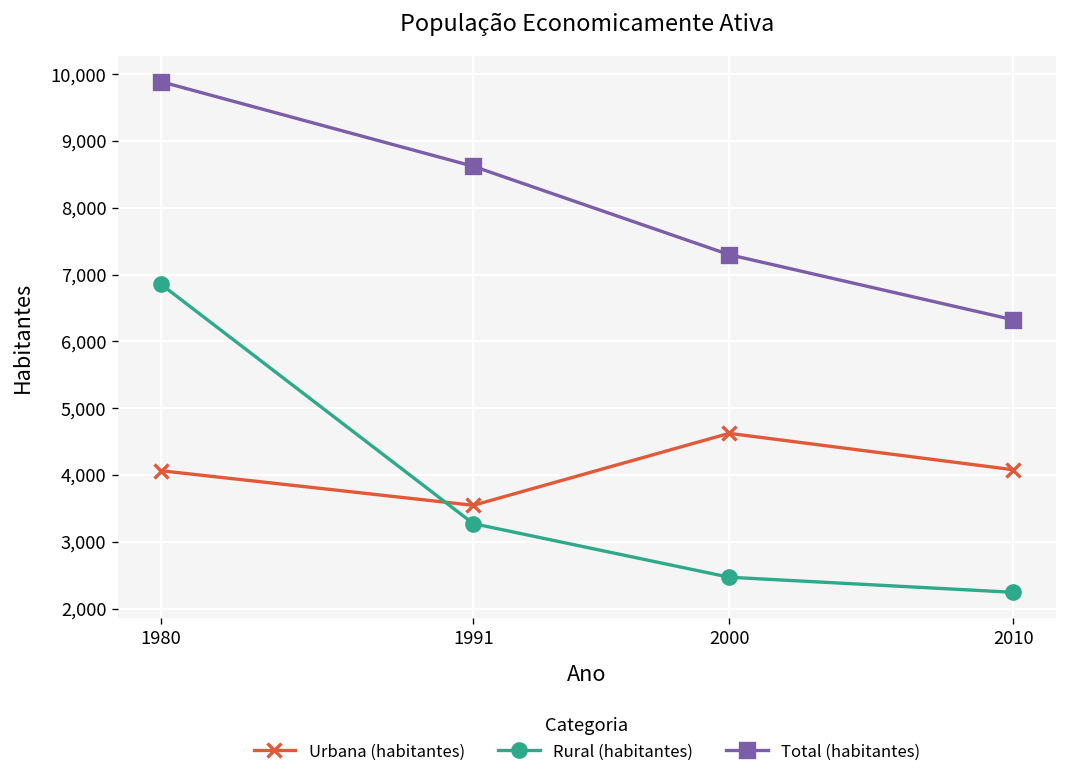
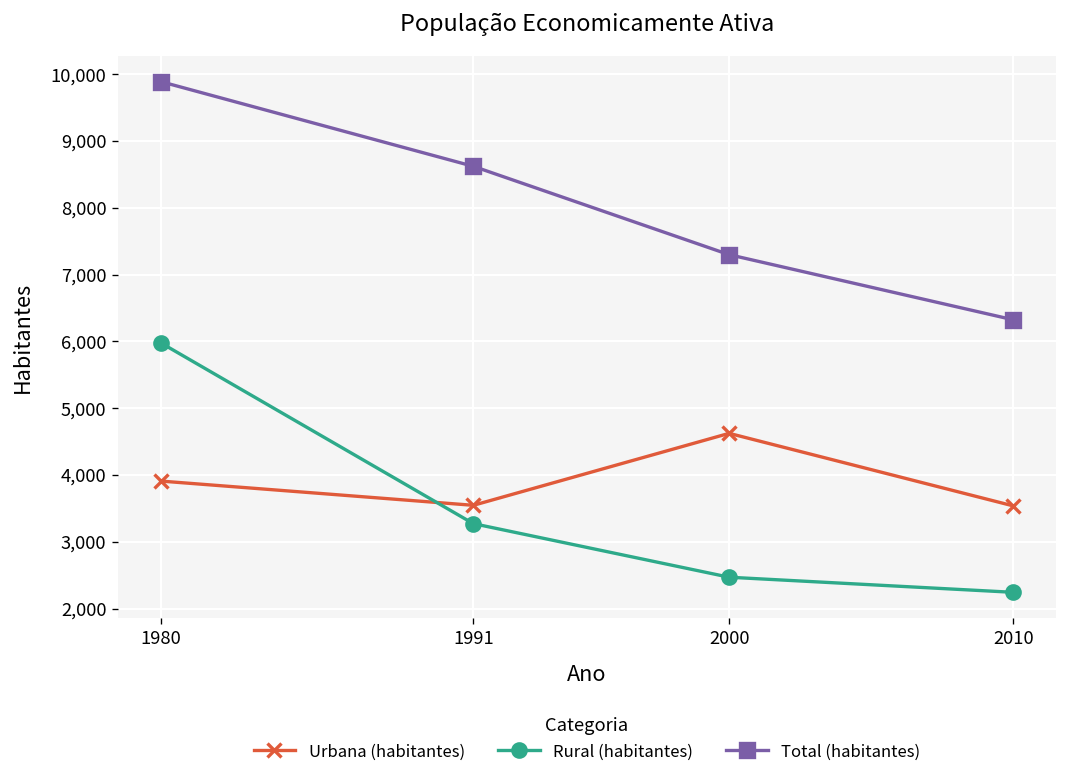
Urbana (habitantes), 1980: 4,100 -> 3,900
Rural (habitantes), 1980: 6,900 -> 6,000
Urbana (habitantes), 2010: 4,100 -> 3,500
